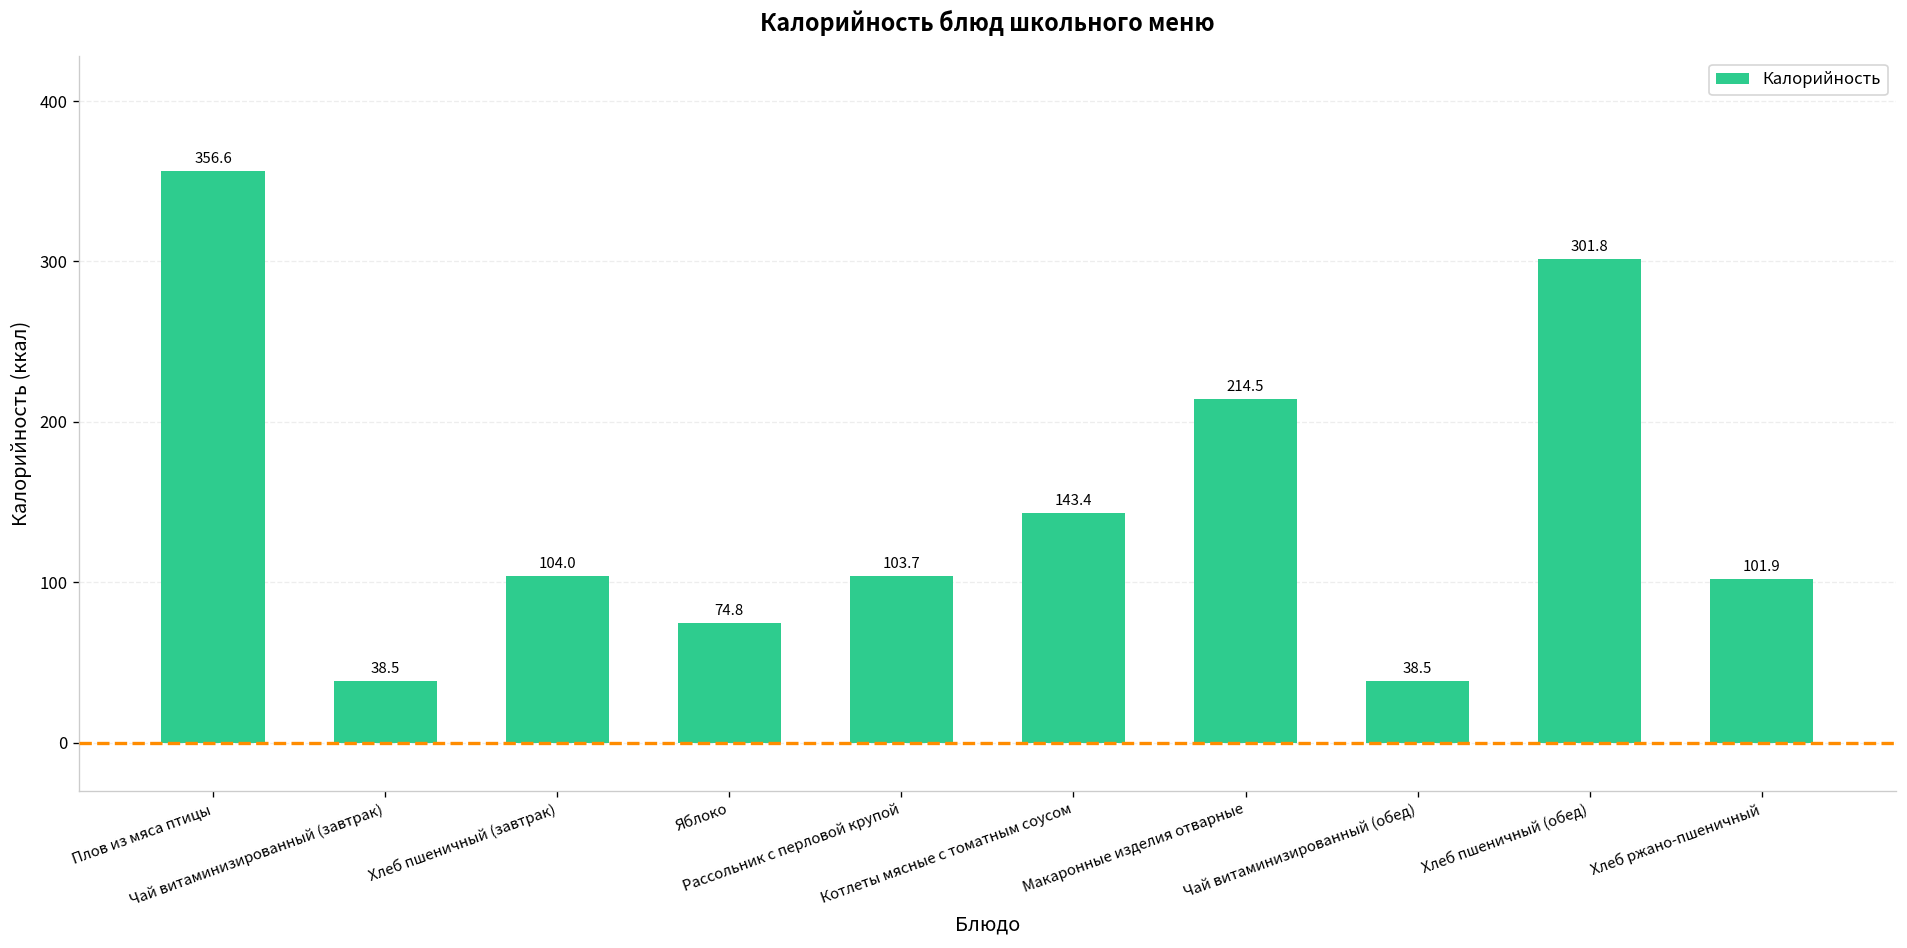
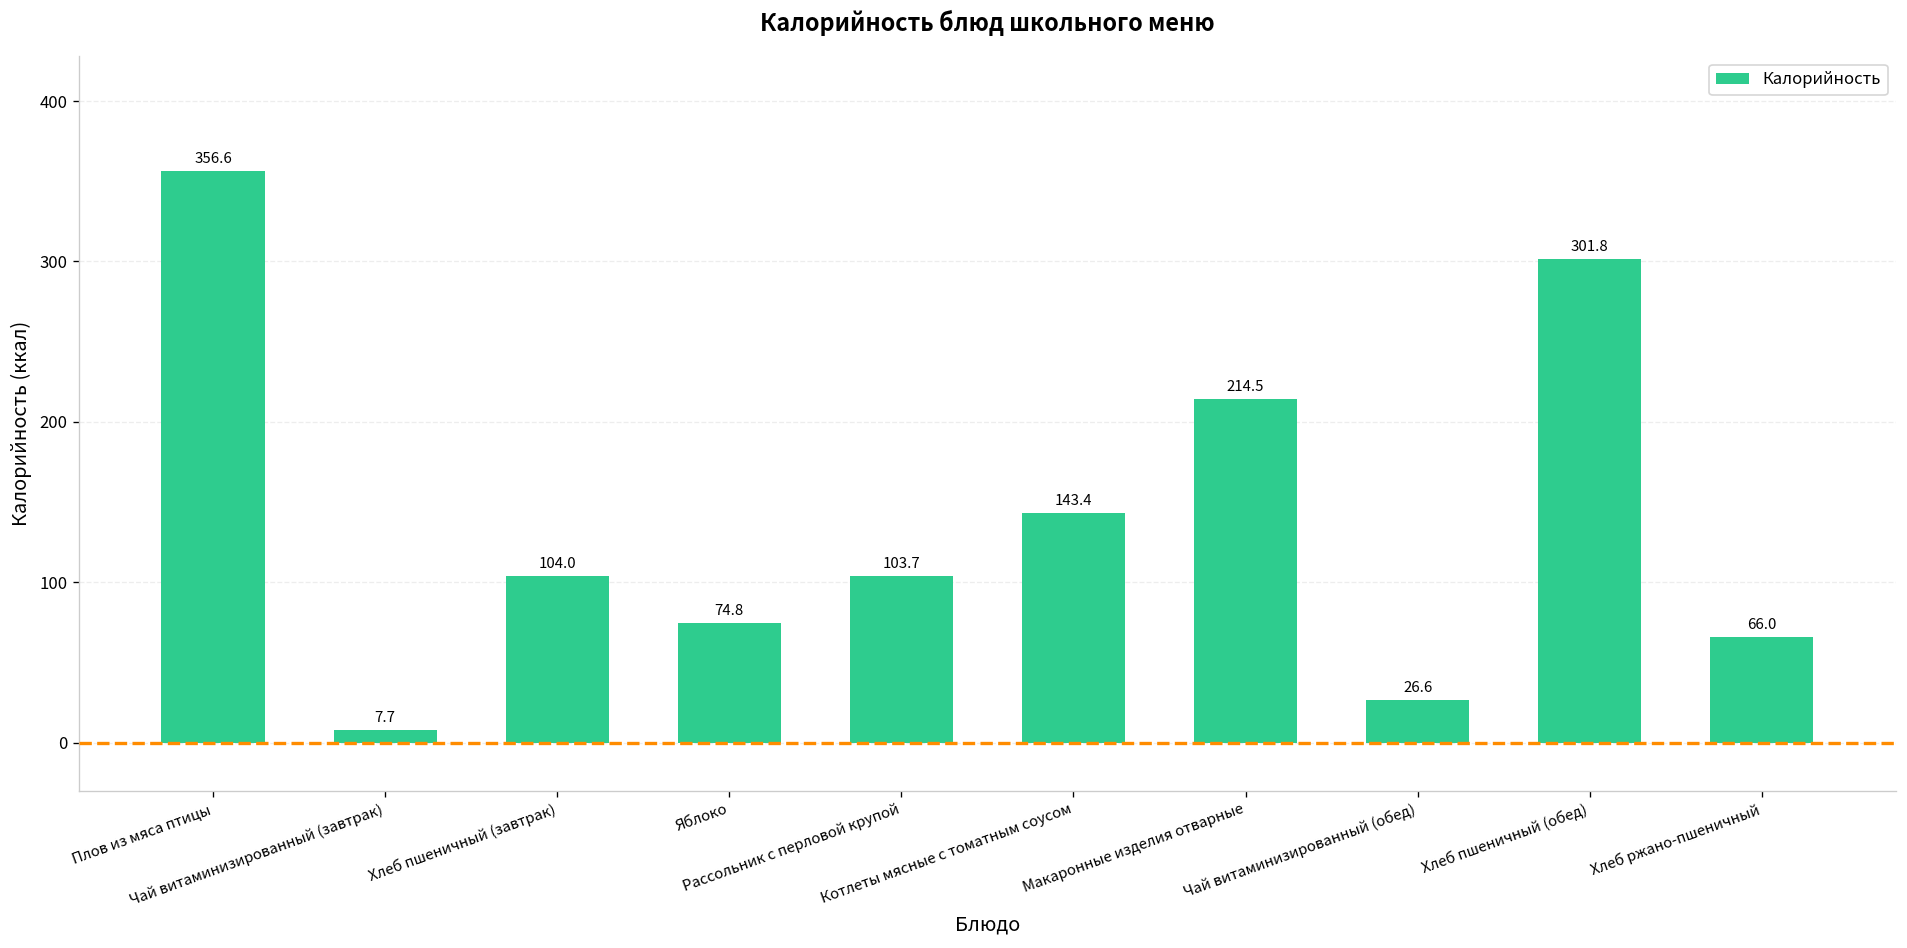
Чай витаминизированный (завтрак): 38.5 -> 7.7
Чай витаминизированный (обед): 38.5 -> 26.6
Хлеб ржано-пшеничный: 101.9 -> 66.0
